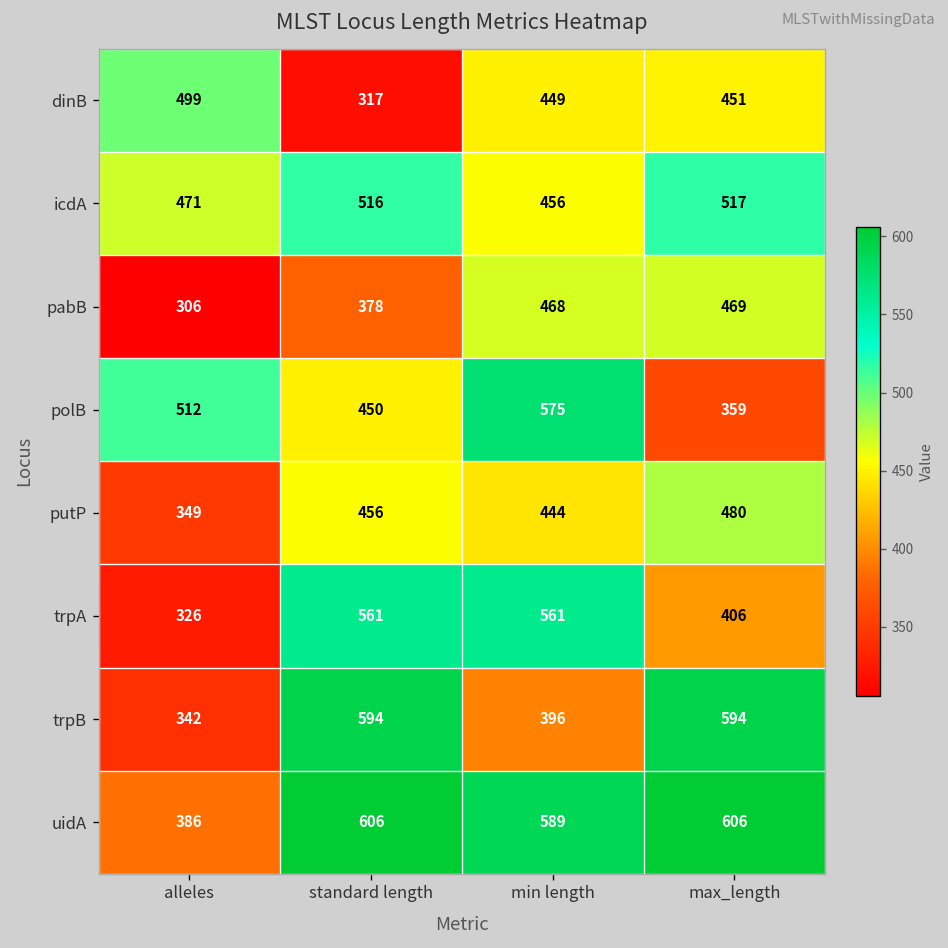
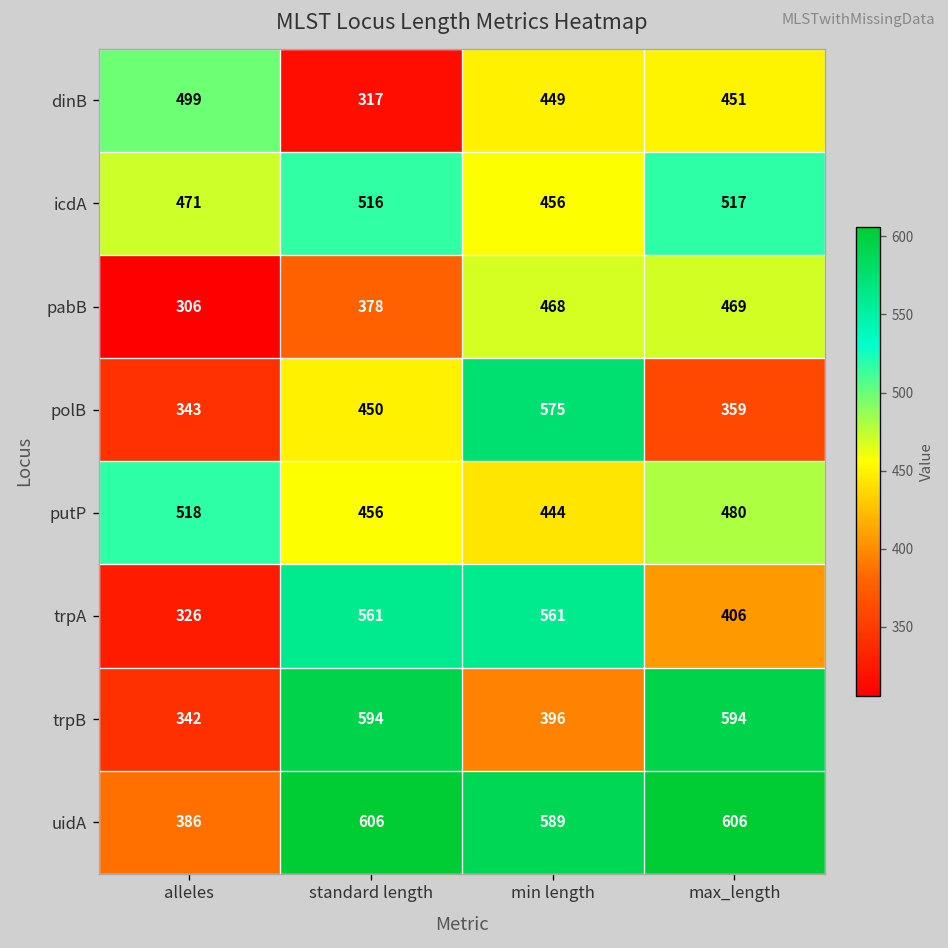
polB, alleles: 512 -> 343
putP, alleles: 349 -> 518
